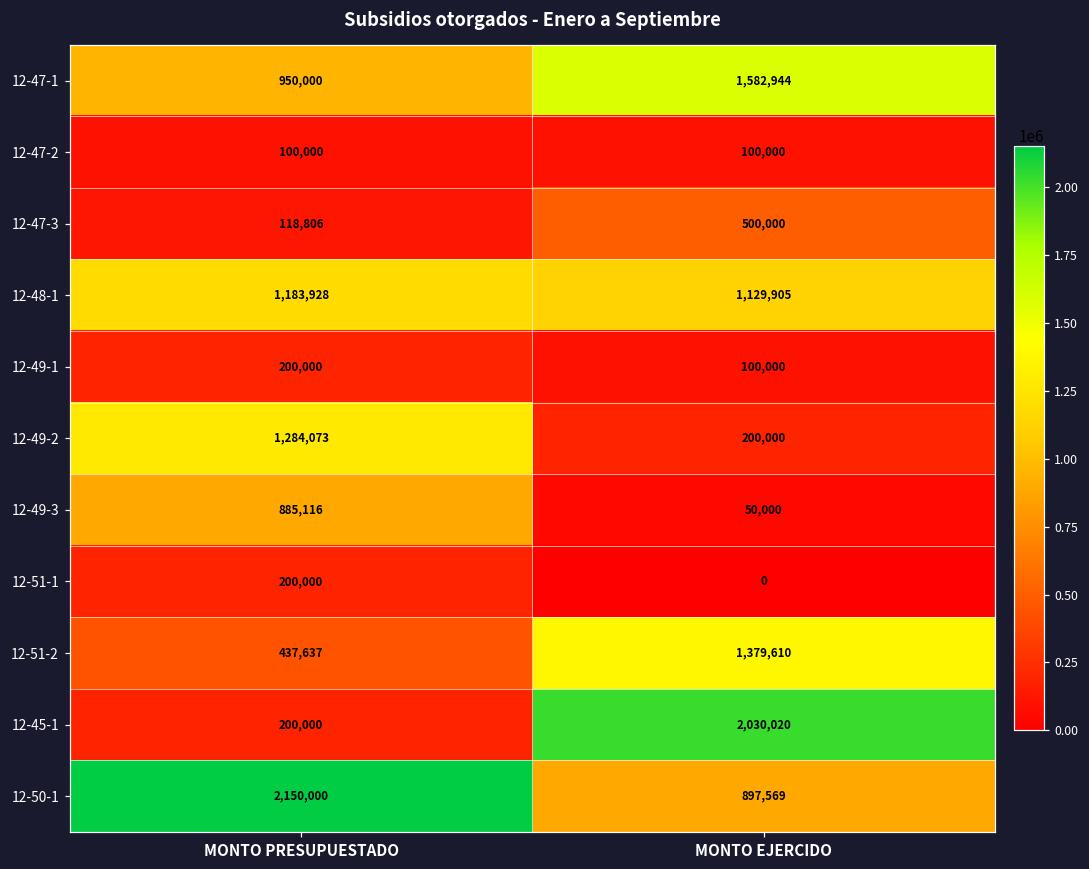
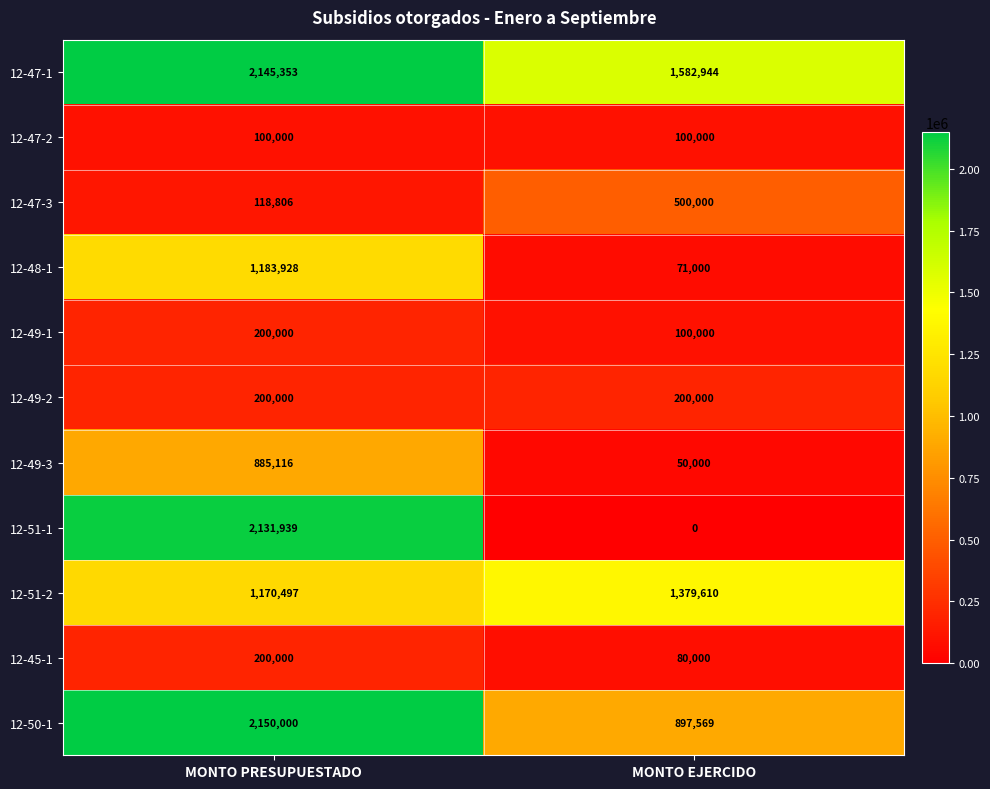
12-47-1, MONTO PRESUPUESTADO: 950,000 -> 2,145,353
12-48-1, MONTO EJERCIDO: 1,129,905 -> 71,000
12-49-2, MONTO PRESUPUESTADO: 1,284,073 -> 200,000
12-51-1, MONTO PRESUPUESTADO: 200,000 -> 2,131,939
12-51-2, MONTO PRESUPUESTADO: 437,637 -> 1,170,497
12-45-1, MONTO EJERCIDO: 2,030,020 -> 80,000
